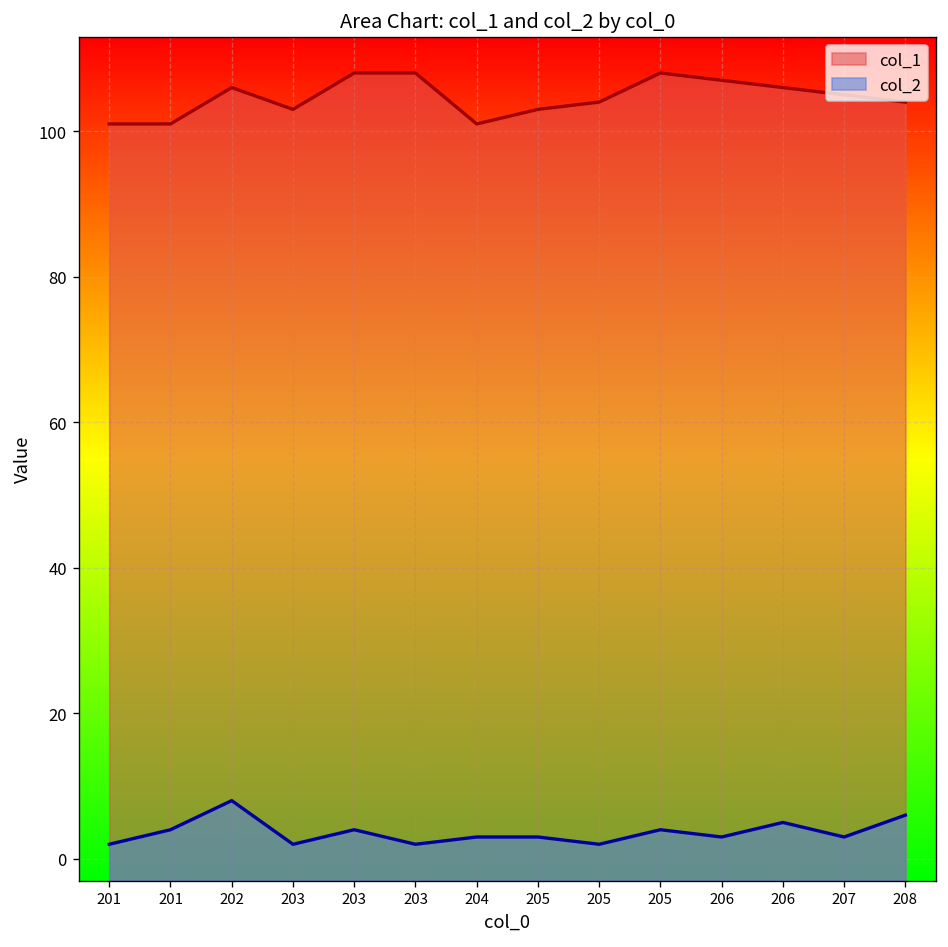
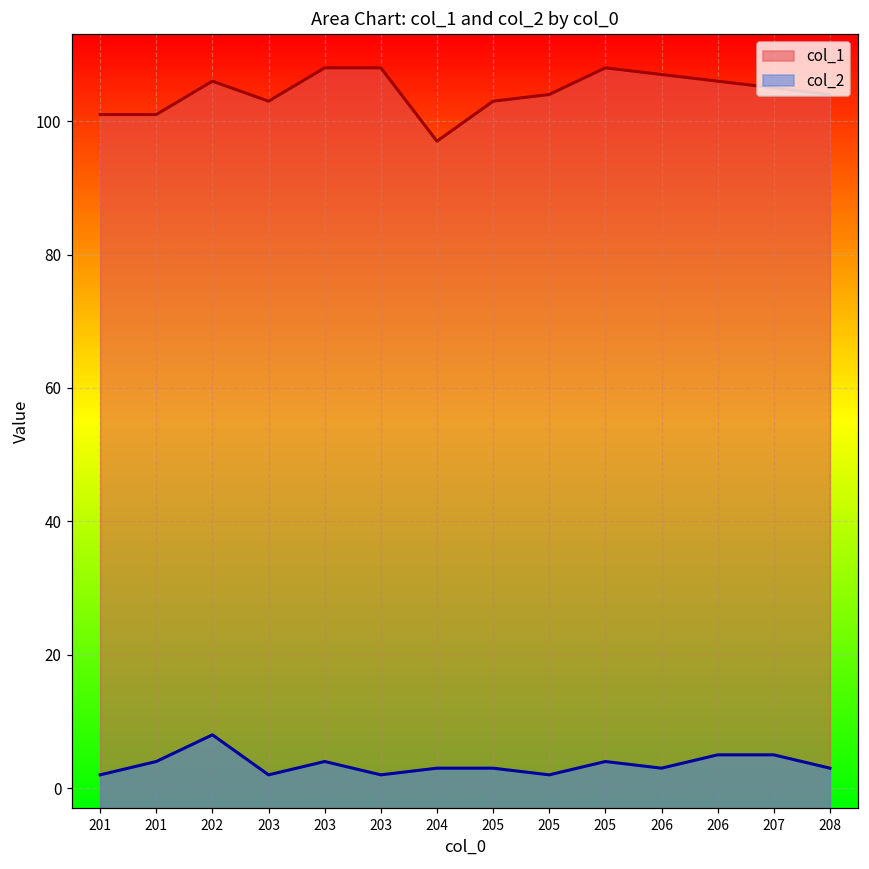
col_1, 204: 101 -> 97
col_2, 207: 3 -> 5
col_2, 208: 6 -> 3
